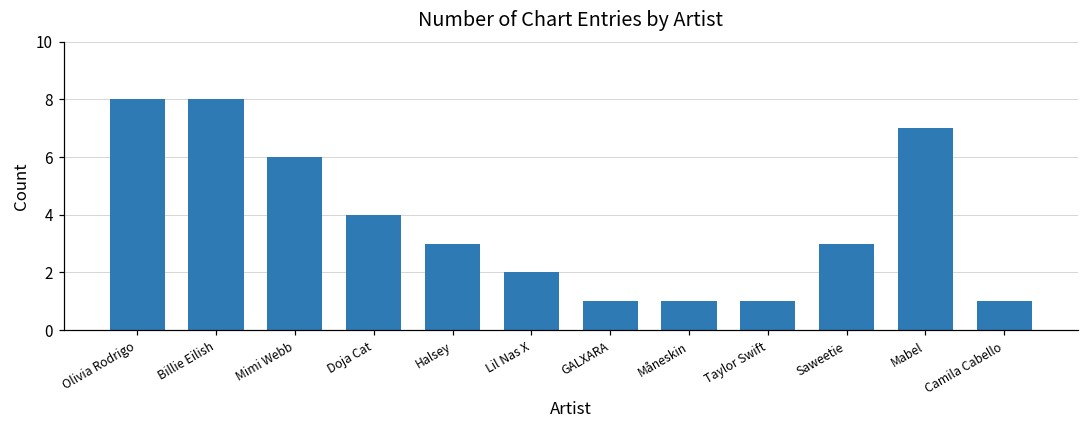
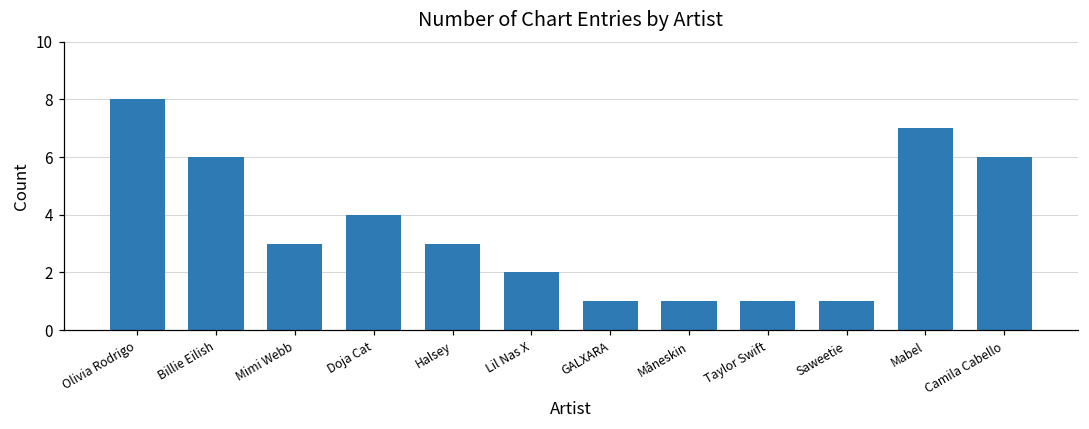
Billie Eilish: 8 -> 6
Mimi Webb: 6 -> 3
Saweetie: 3 -> 1
Camila Cabello: 1 -> 6
